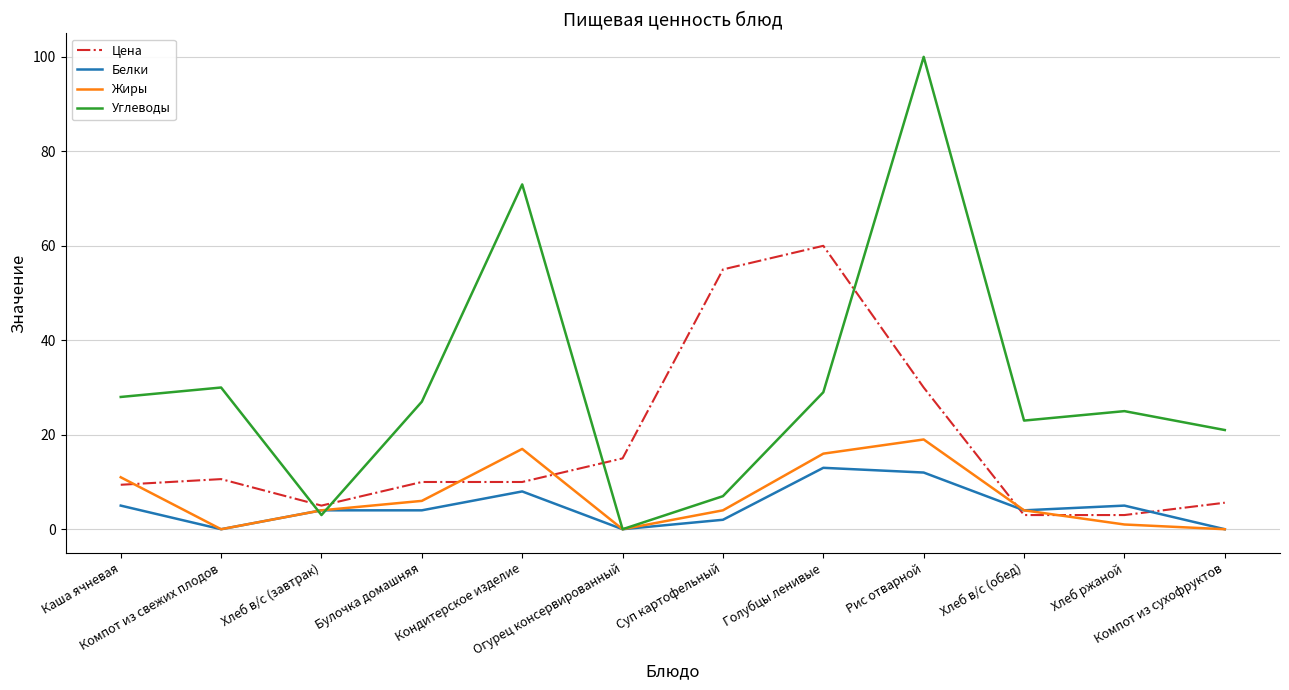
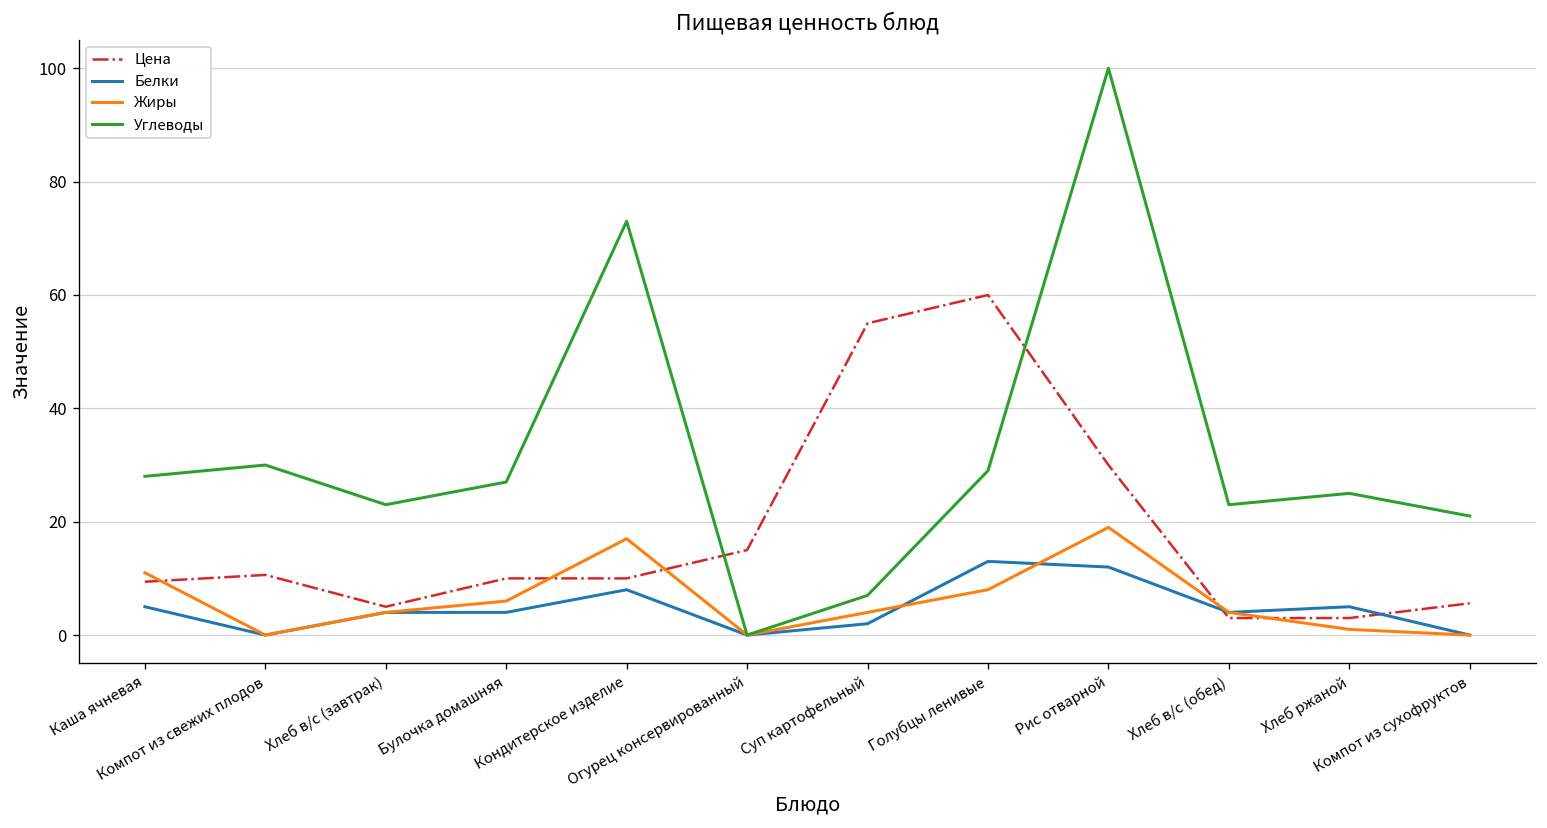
Углеводы, Хлеб в/с (завтрак): 3 -> 23
Жиры, Голубцы ленивые: 16 -> 8
